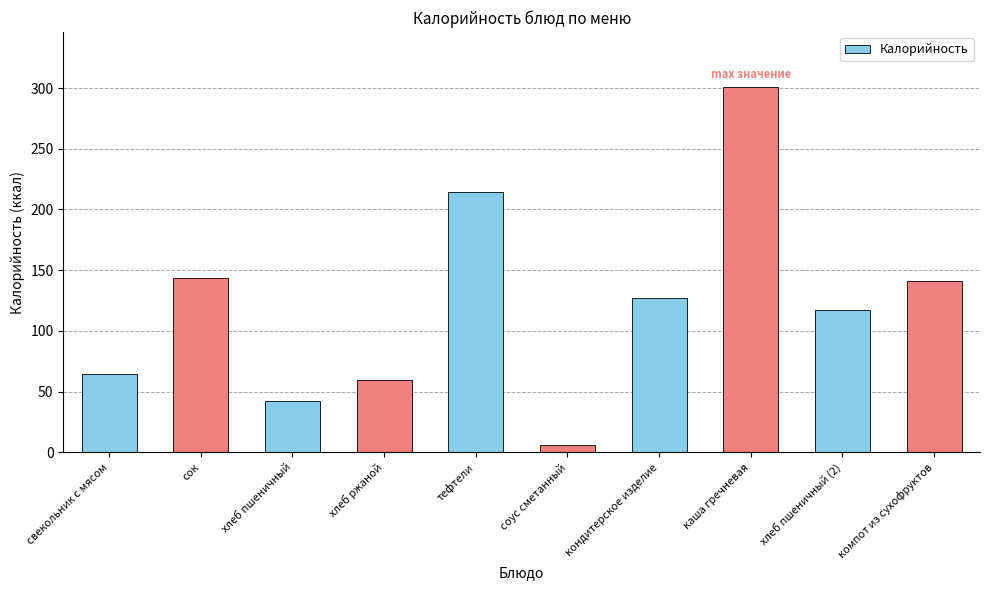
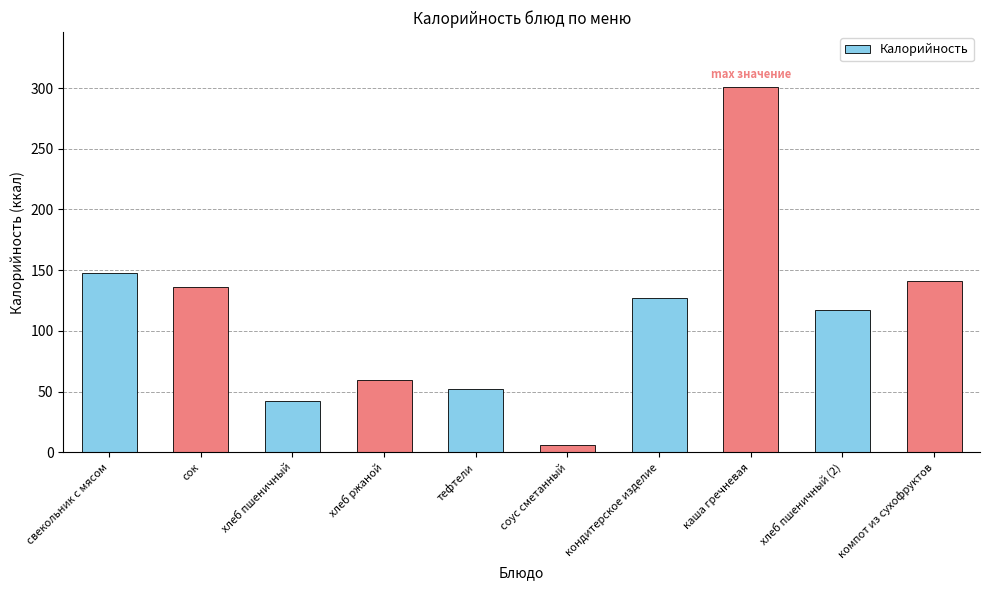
свекольник с мясом: 65 -> 148
сок: 144 -> 136
тефтели: 214 -> 52
